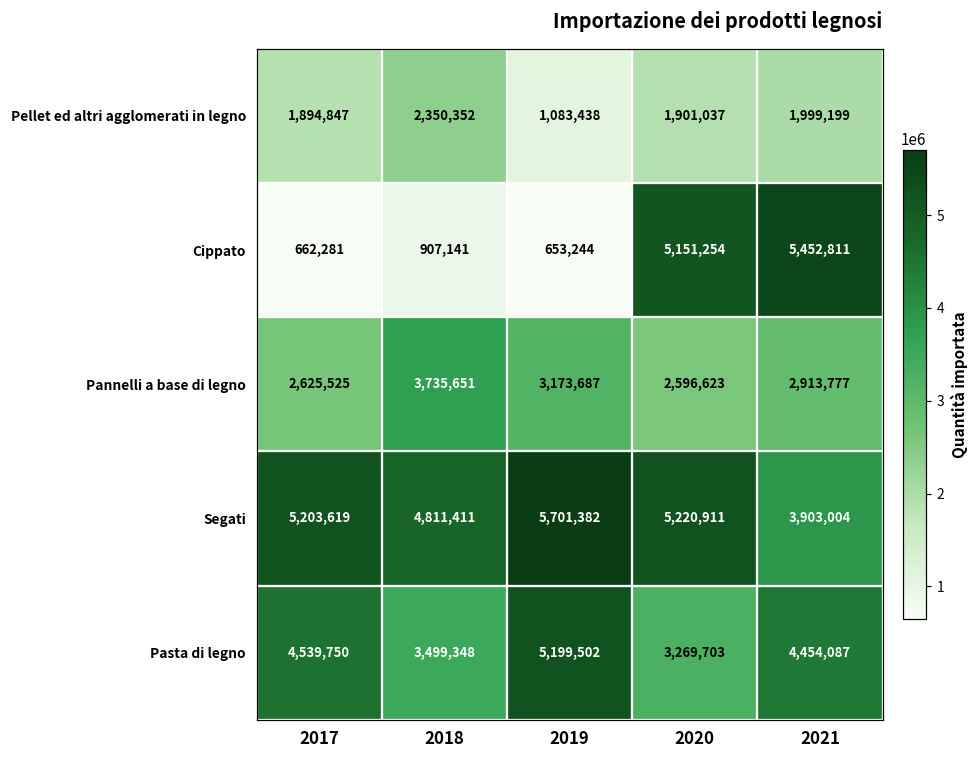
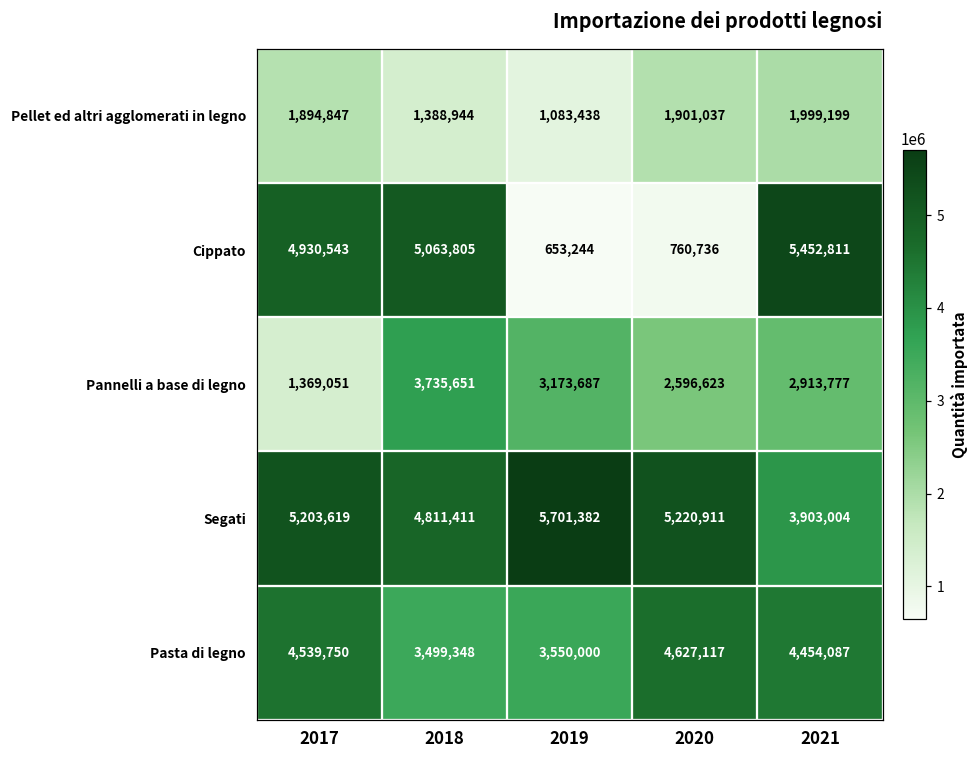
Pellet ed altri agglomerati in legno, 2018: 2,350,352 -> 1,388,944
Cippato, 2017: 662,281 -> 4,930,543
Cippato, 2018: 907,141 -> 5,063,805
Cippato, 2020: 5,151,254 -> 760,736
Pannelli a base di legno, 2017: 2,625,525 -> 1,369,051
Pasta di legno, 2019: 5,199,502 -> 3,550,000
Pasta di legno, 2020: 3,269,703 -> 4,627,117
